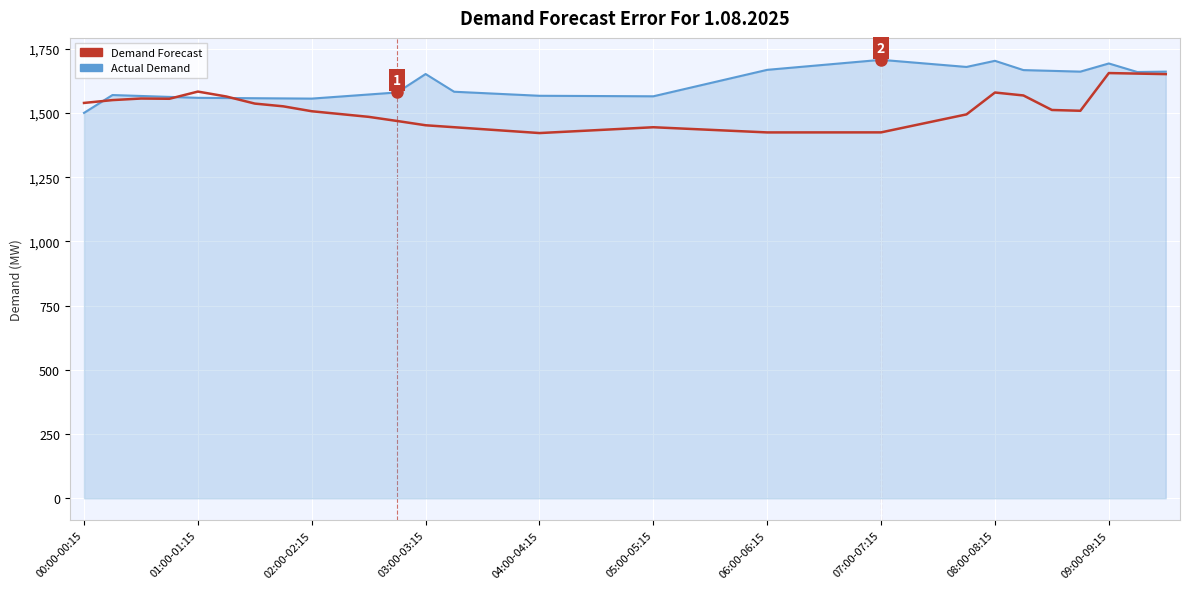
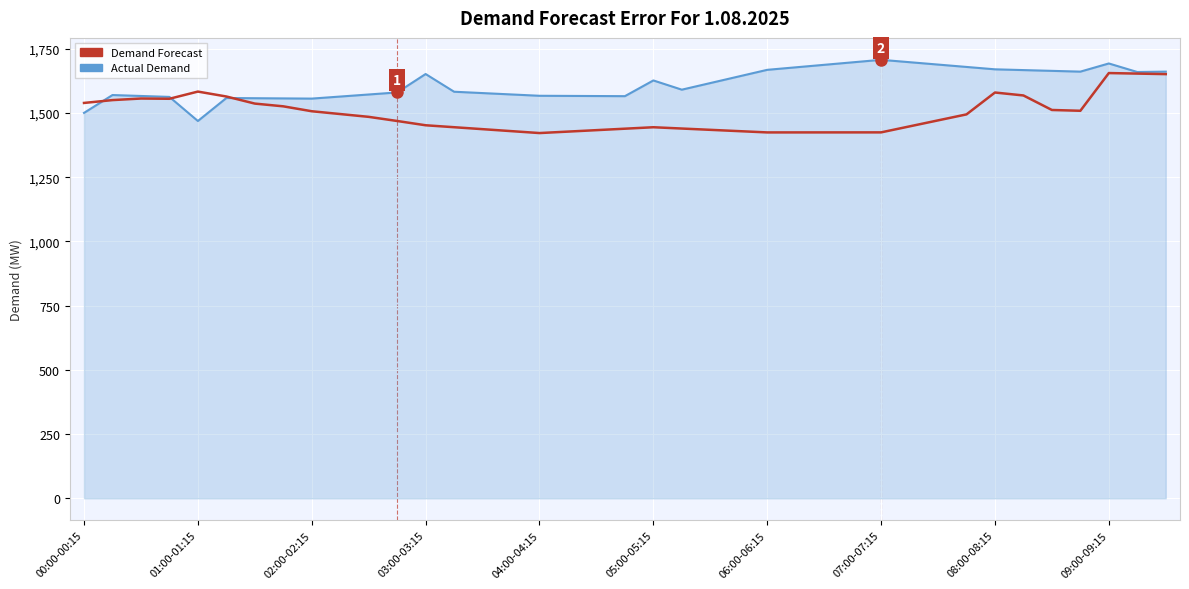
Actual Demand, 01:00-01:15: 1,560 -> 1,470
Actual Demand, 05:00-05:15: 1,570 -> 1,630
Actual Demand, 08:00-08:15: 1,700 -> 1,670
